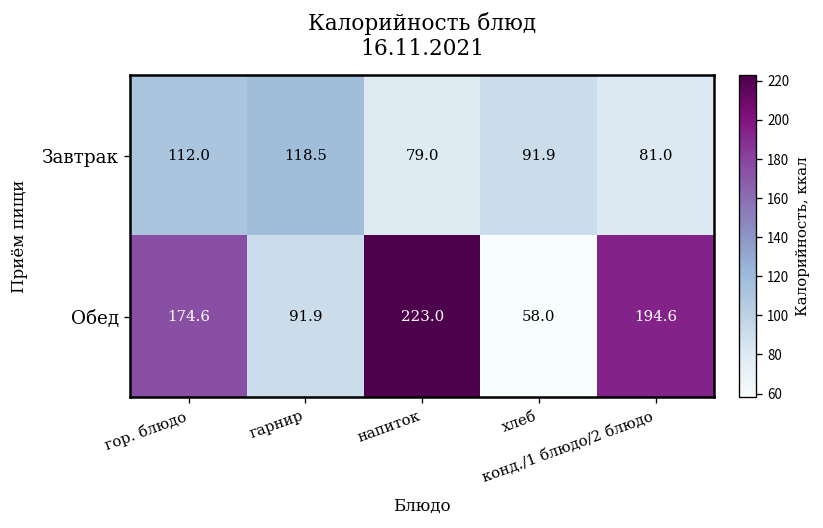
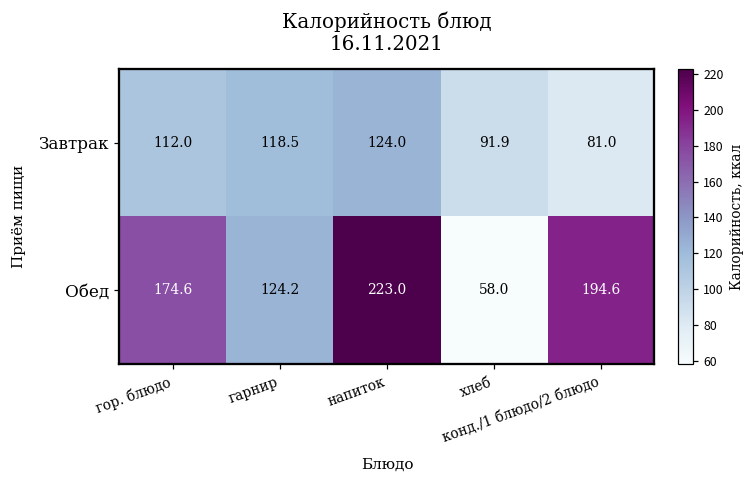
Завтрак, напиток: 79.0 -> 124.0
Обед, гарнир: 91.9 -> 124.2
